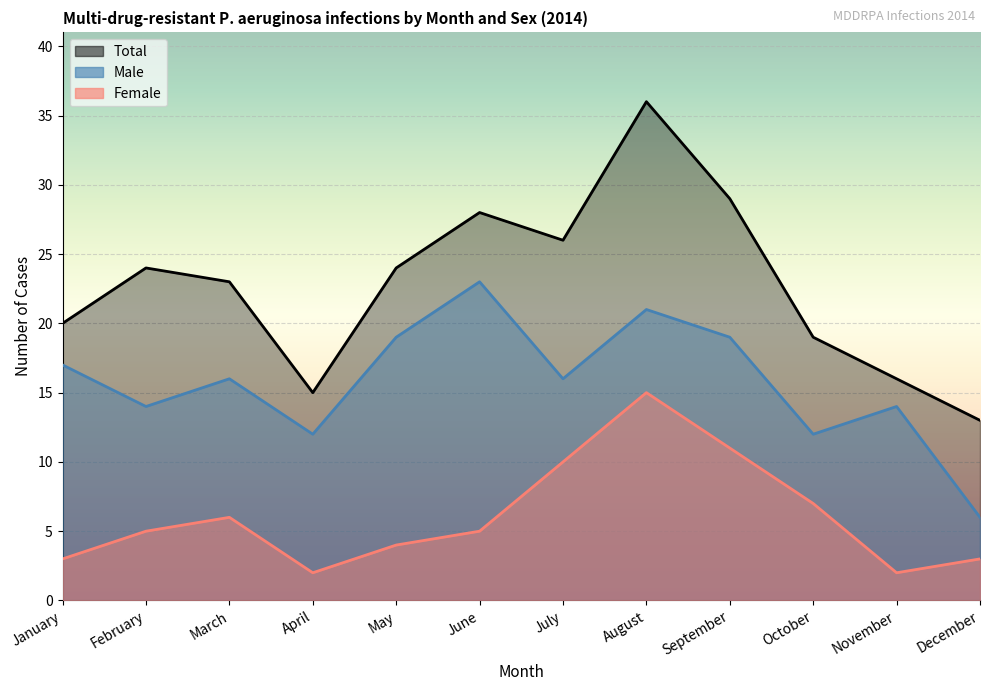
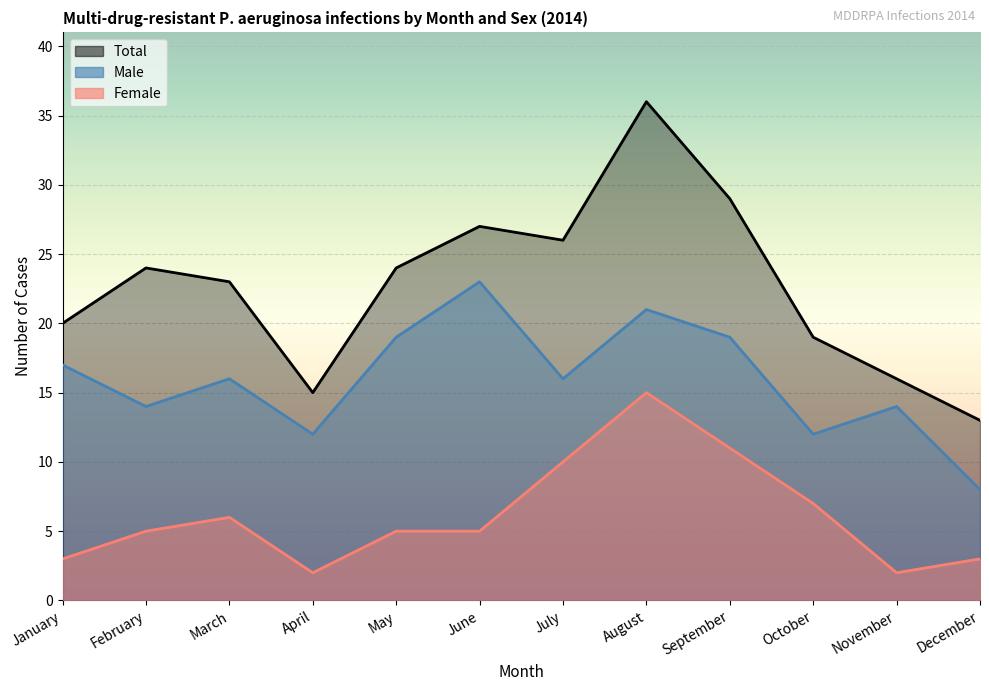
Female, May: 4 -> 5
Total, June: 28 -> 27
Male, December: 6 -> 8
